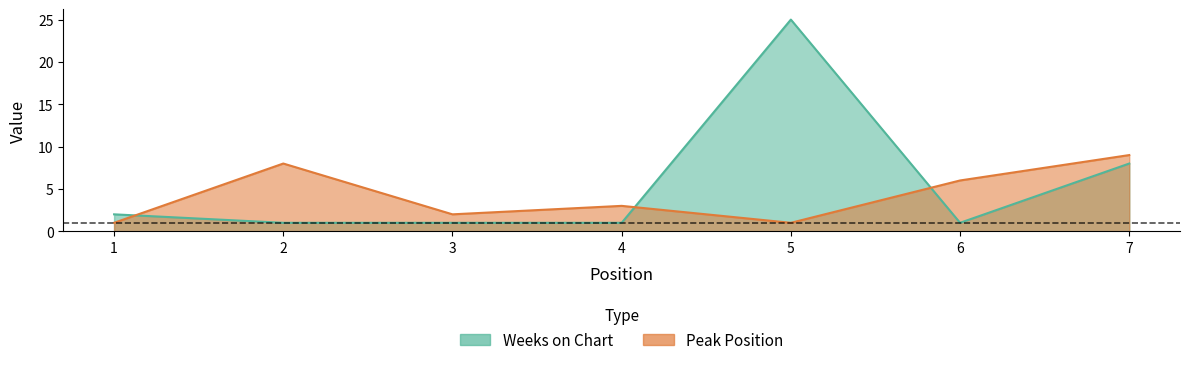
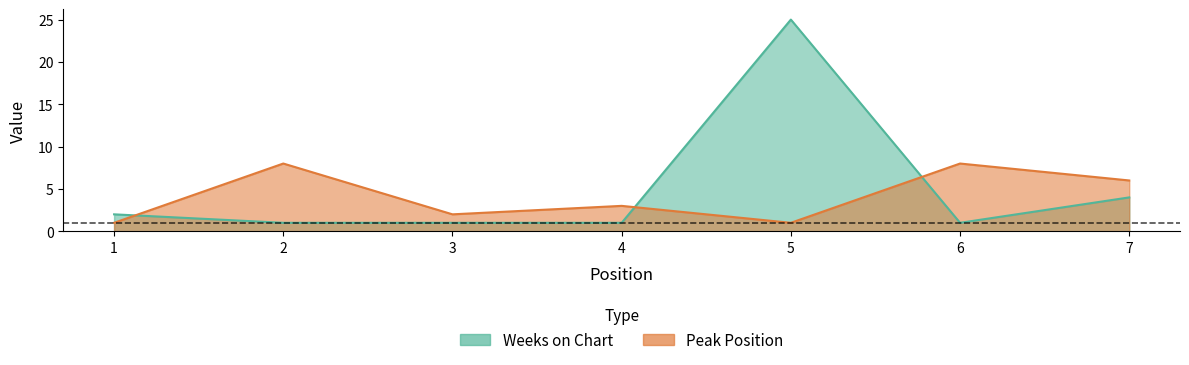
Peak Position, 6: 6 -> 8
Weeks on Chart, 7: 8 -> 4
Peak Position, 7: 9 -> 6
